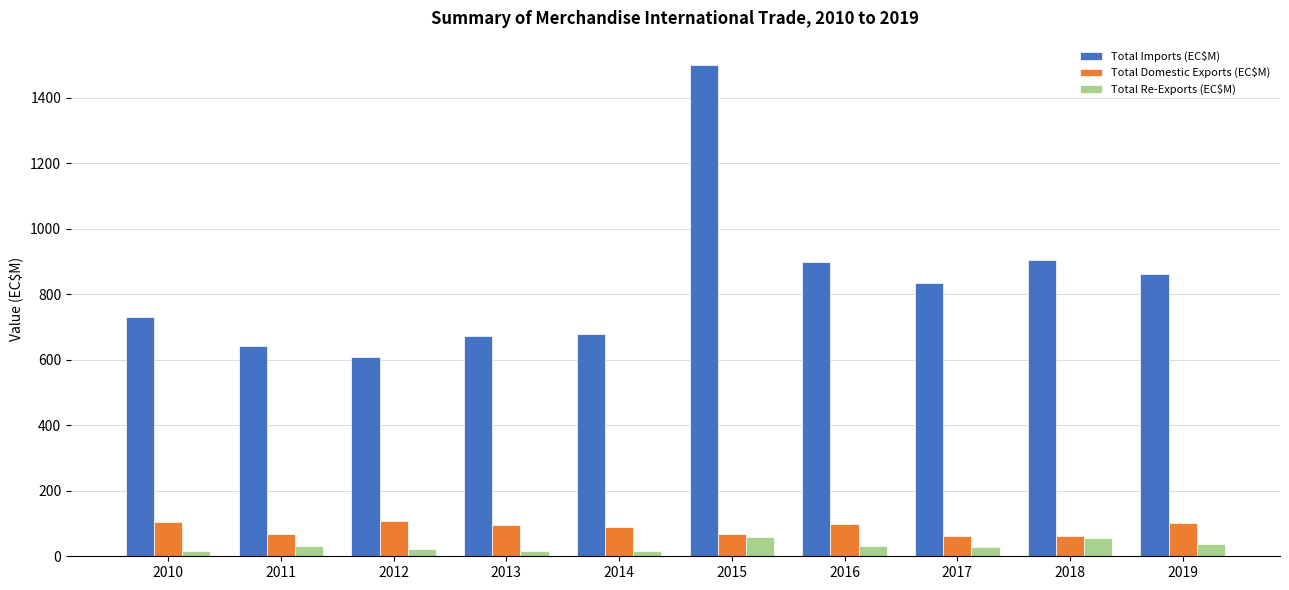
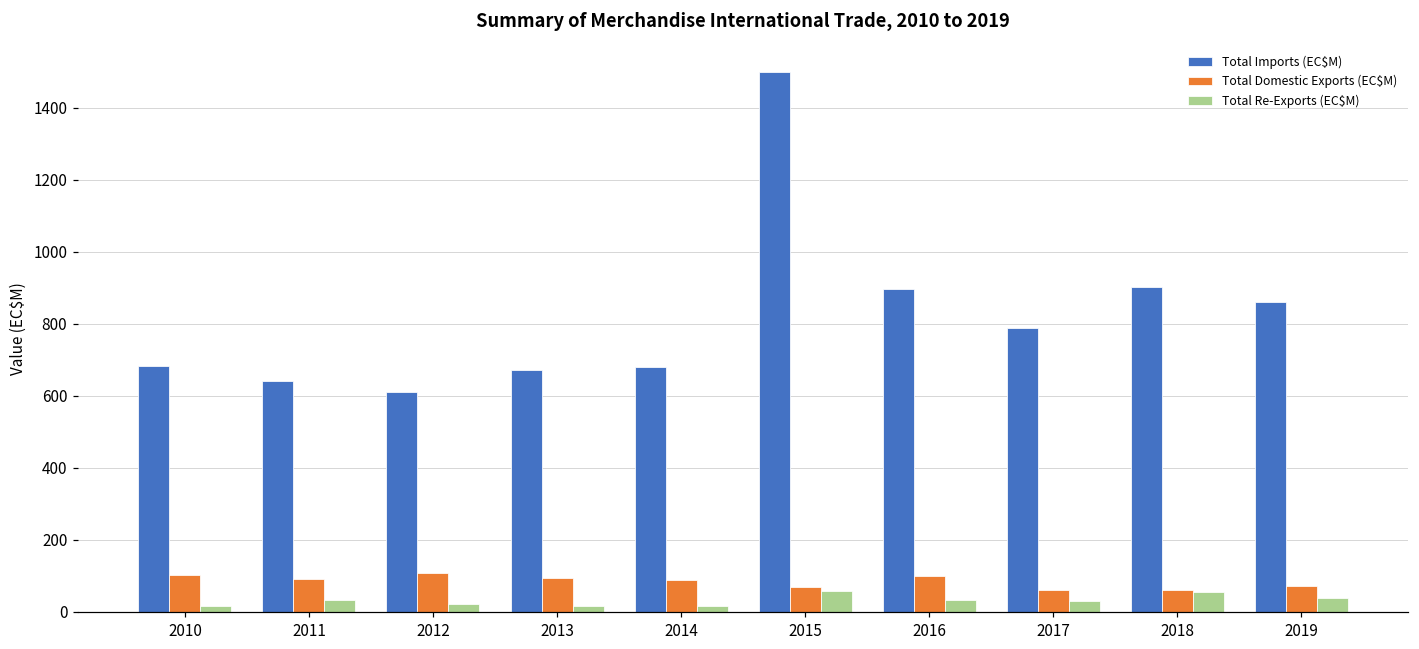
Total Imports (EC$M), 2010: 730 -> 680
Total Domestic Exports (EC$M), 2011: 70 -> 90
Total Imports (EC$M), 2017: 830 -> 790
Total Domestic Exports (EC$M), 2019: 100 -> 70
